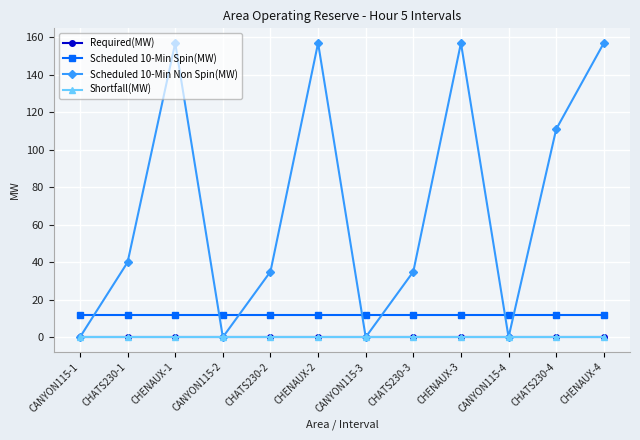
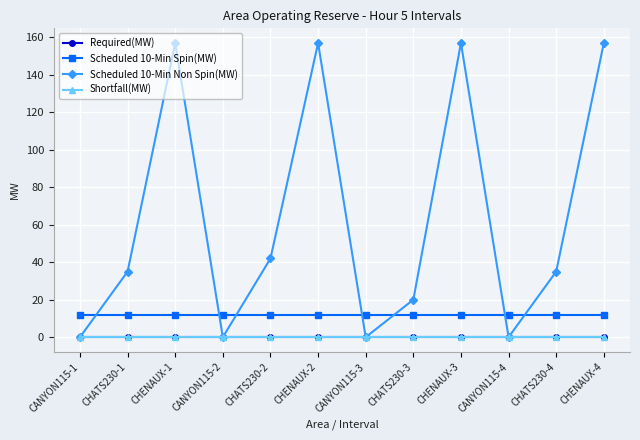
Scheduled 10-Min Non Spin(MW), CHATS230-1: 40 -> 35
Scheduled 10-Min Non Spin(MW), CHATS230-2: 35 -> 42
Scheduled 10-Min Non Spin(MW), CHATS230-3: 35 -> 20
Scheduled 10-Min Non Spin(MW), CHATS230-4: 111 -> 35
